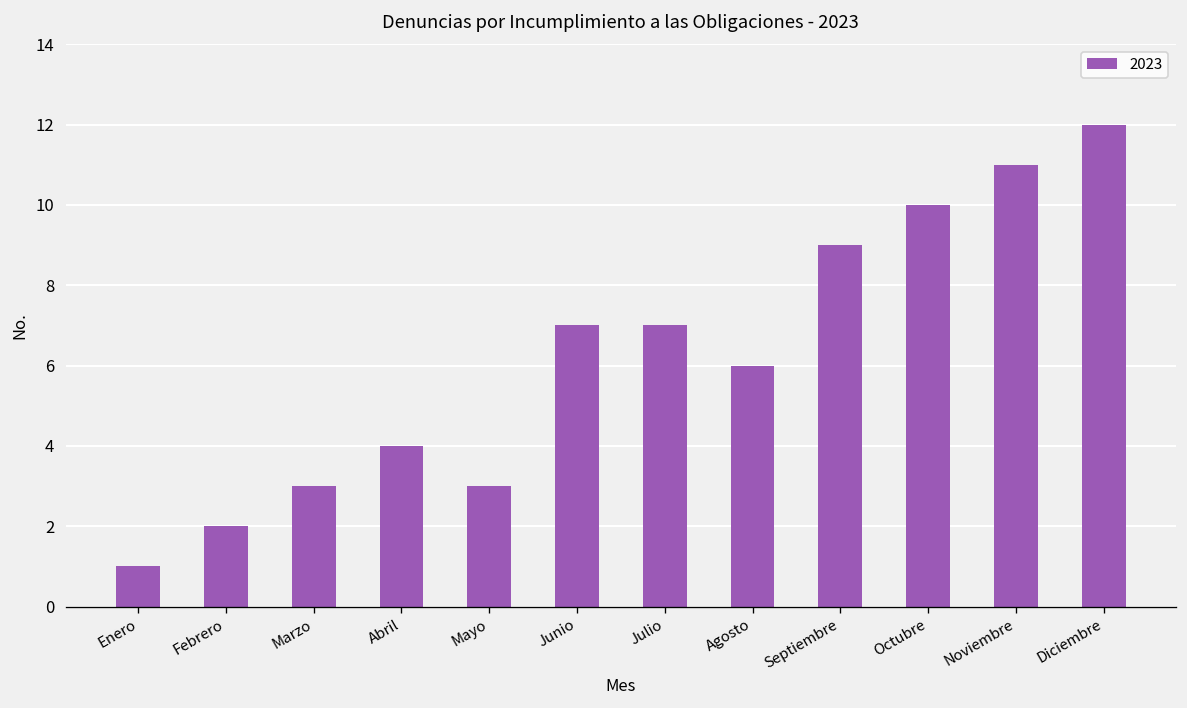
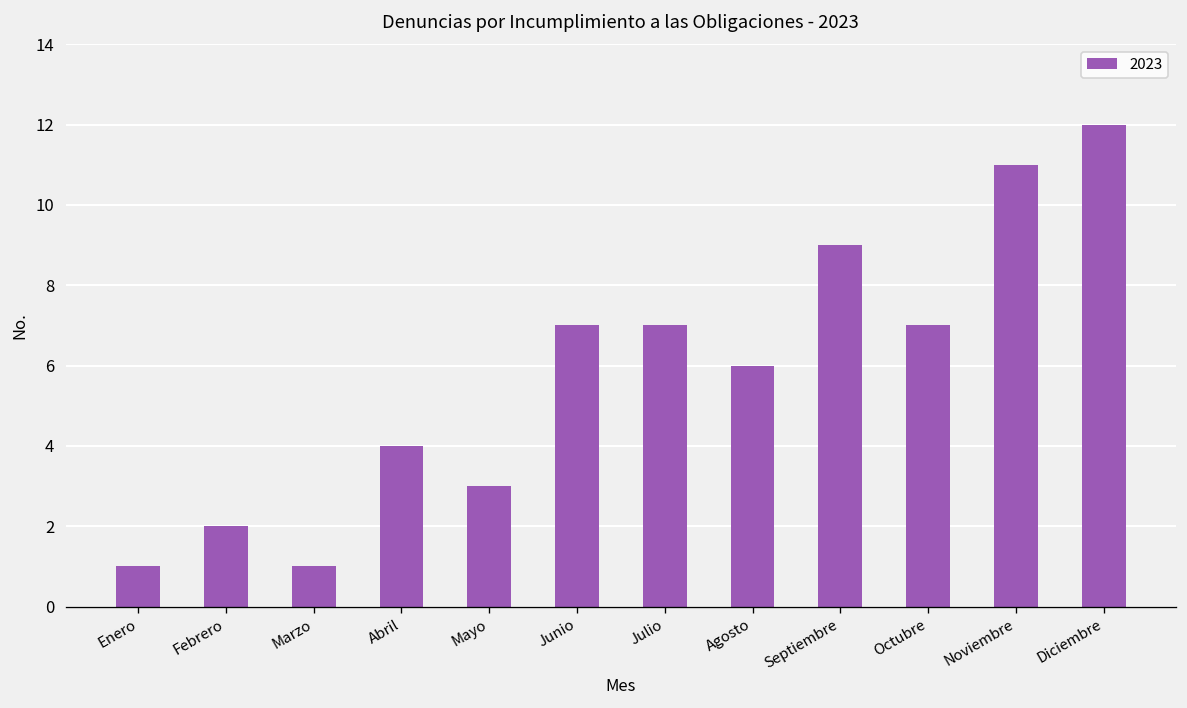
Marzo: 3 -> 1
Octubre: 10 -> 7
